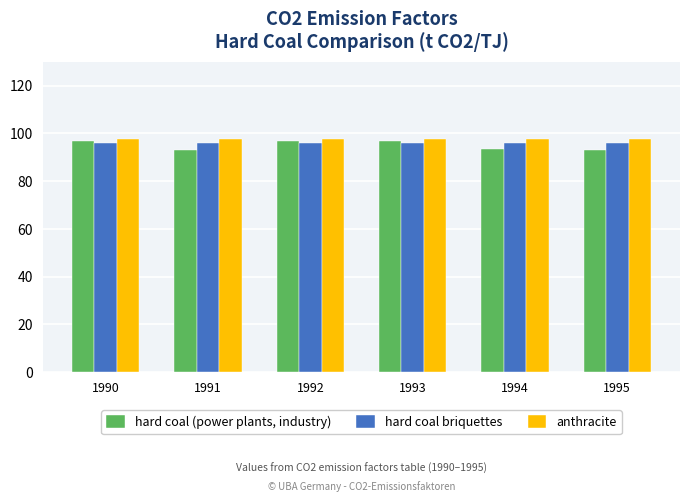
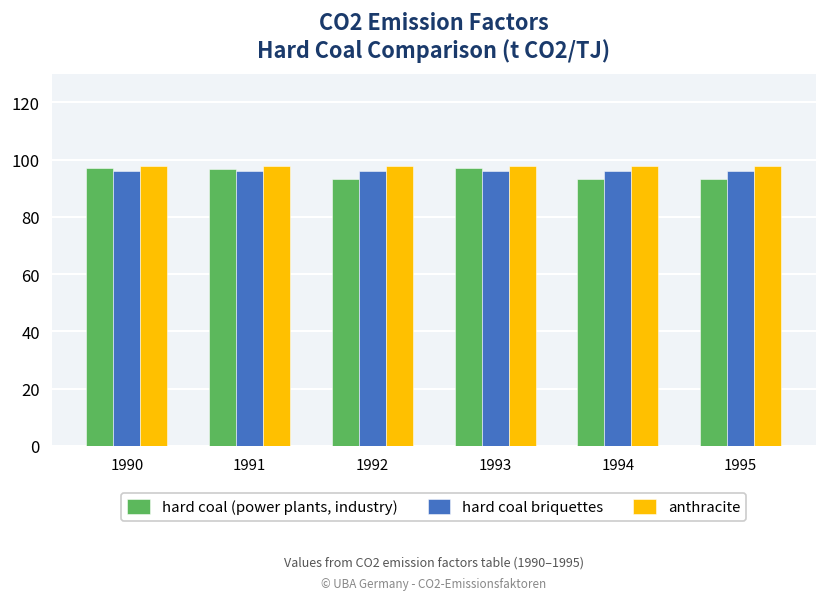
hard coal (power plants, industry), 1991: 93 -> 97
hard coal (power plants, industry), 1992: 97 -> 93
